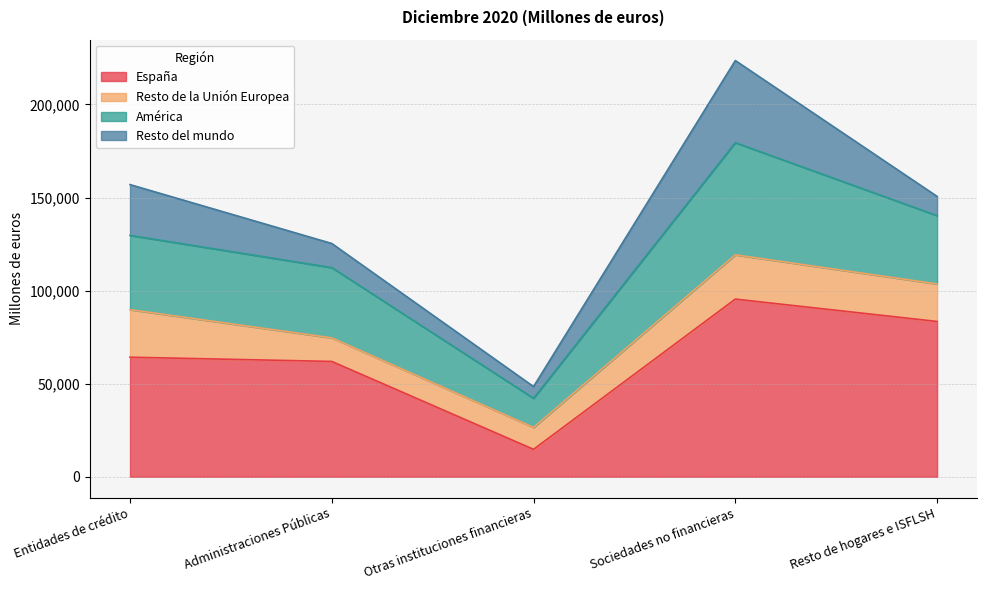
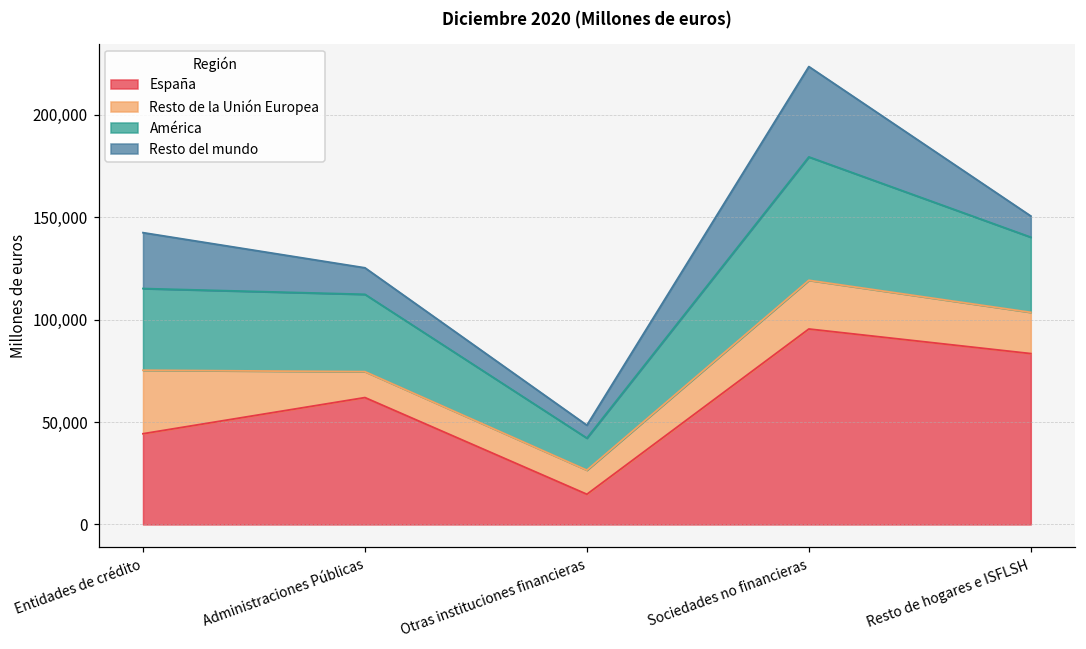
España, Entidades de crédito: 64,000 -> 44,000
Resto de la Unión Europea, Entidades de crédito: 26,000 -> 31,000
